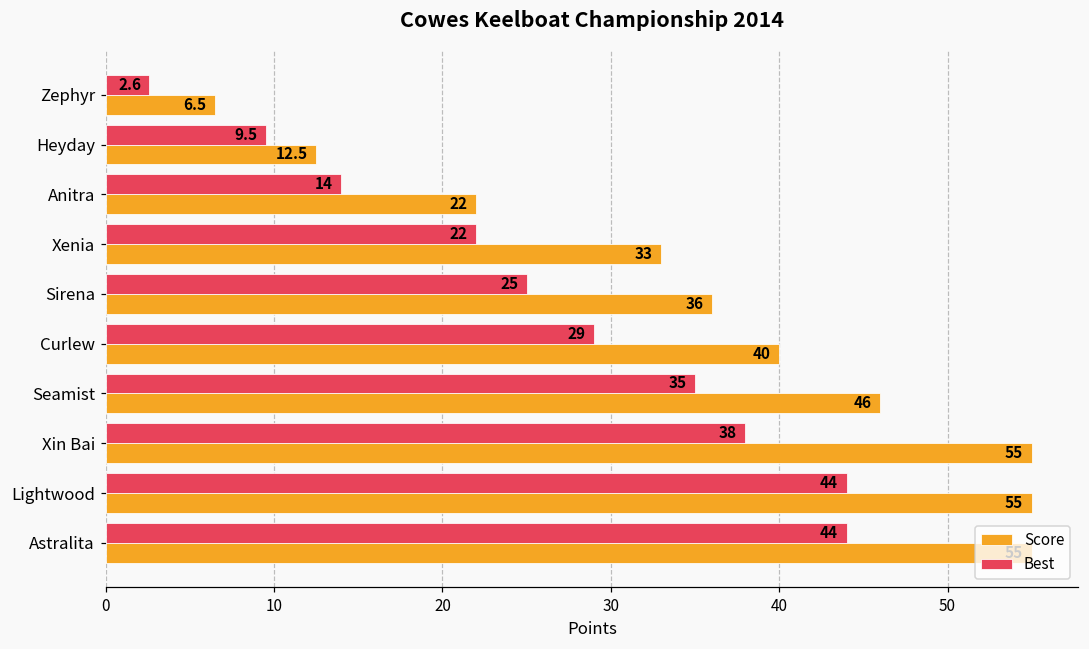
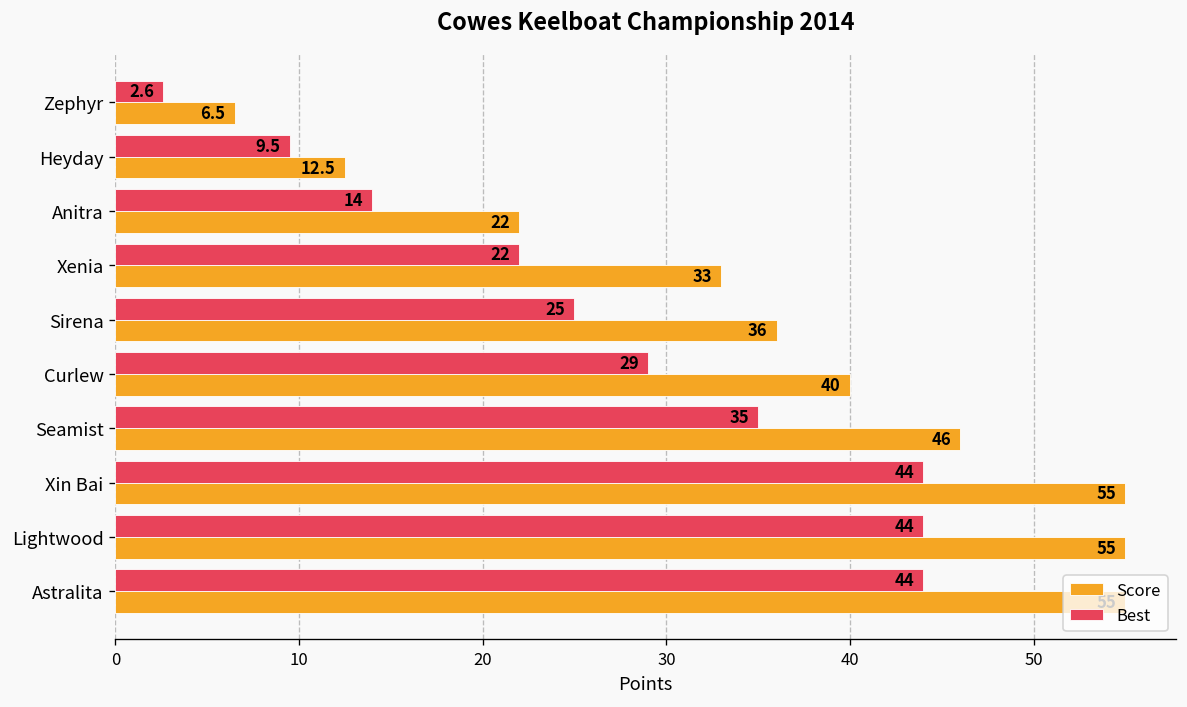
Best, Xin Bai: 38 -> 44
